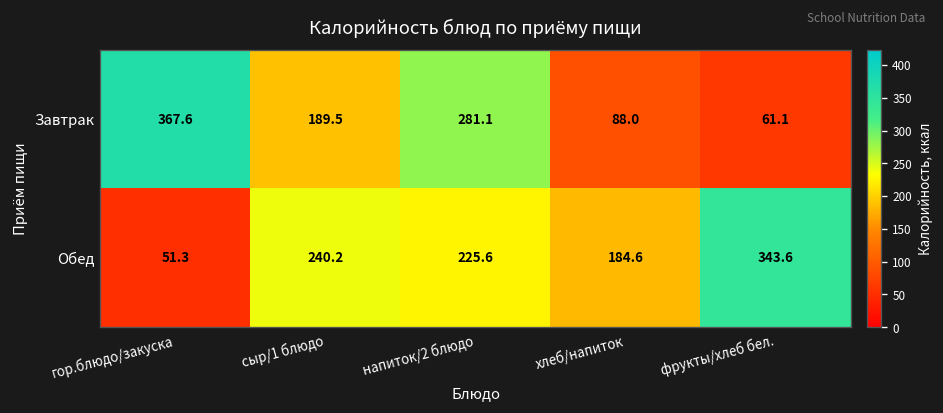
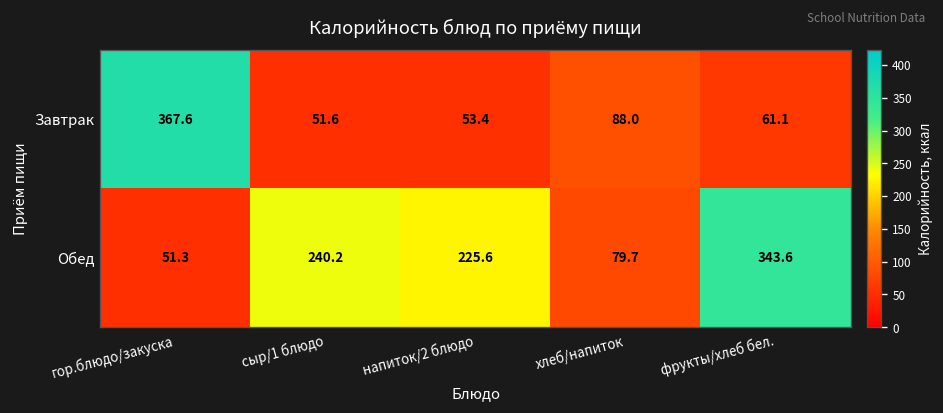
Завтрак, сыр/1 блюдо: 189.5 -> 51.6
Завтрак, напиток/2 блюдо: 281.1 -> 53.4
Обед, хлеб/напиток: 184.6 -> 79.7
